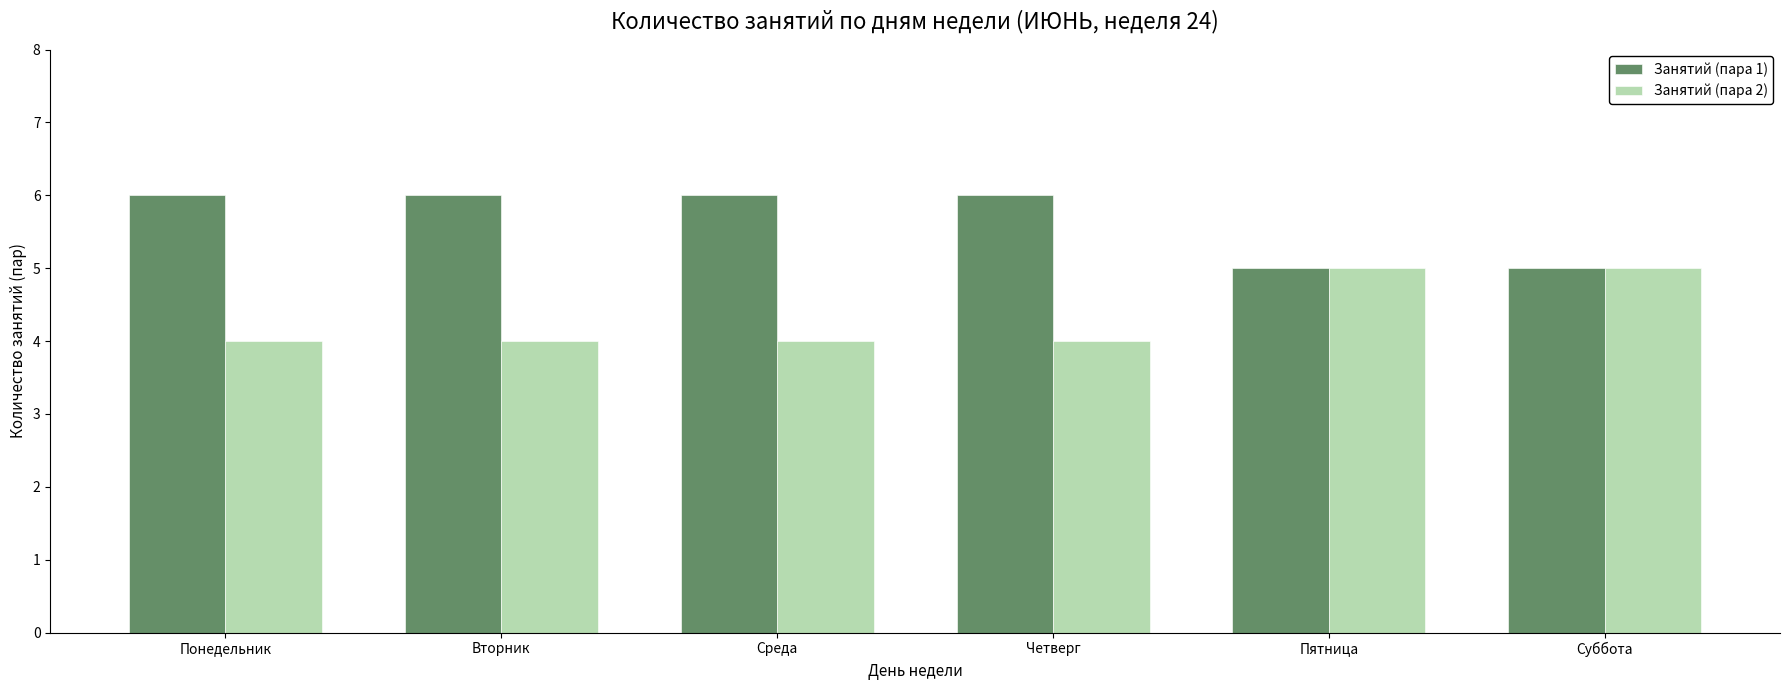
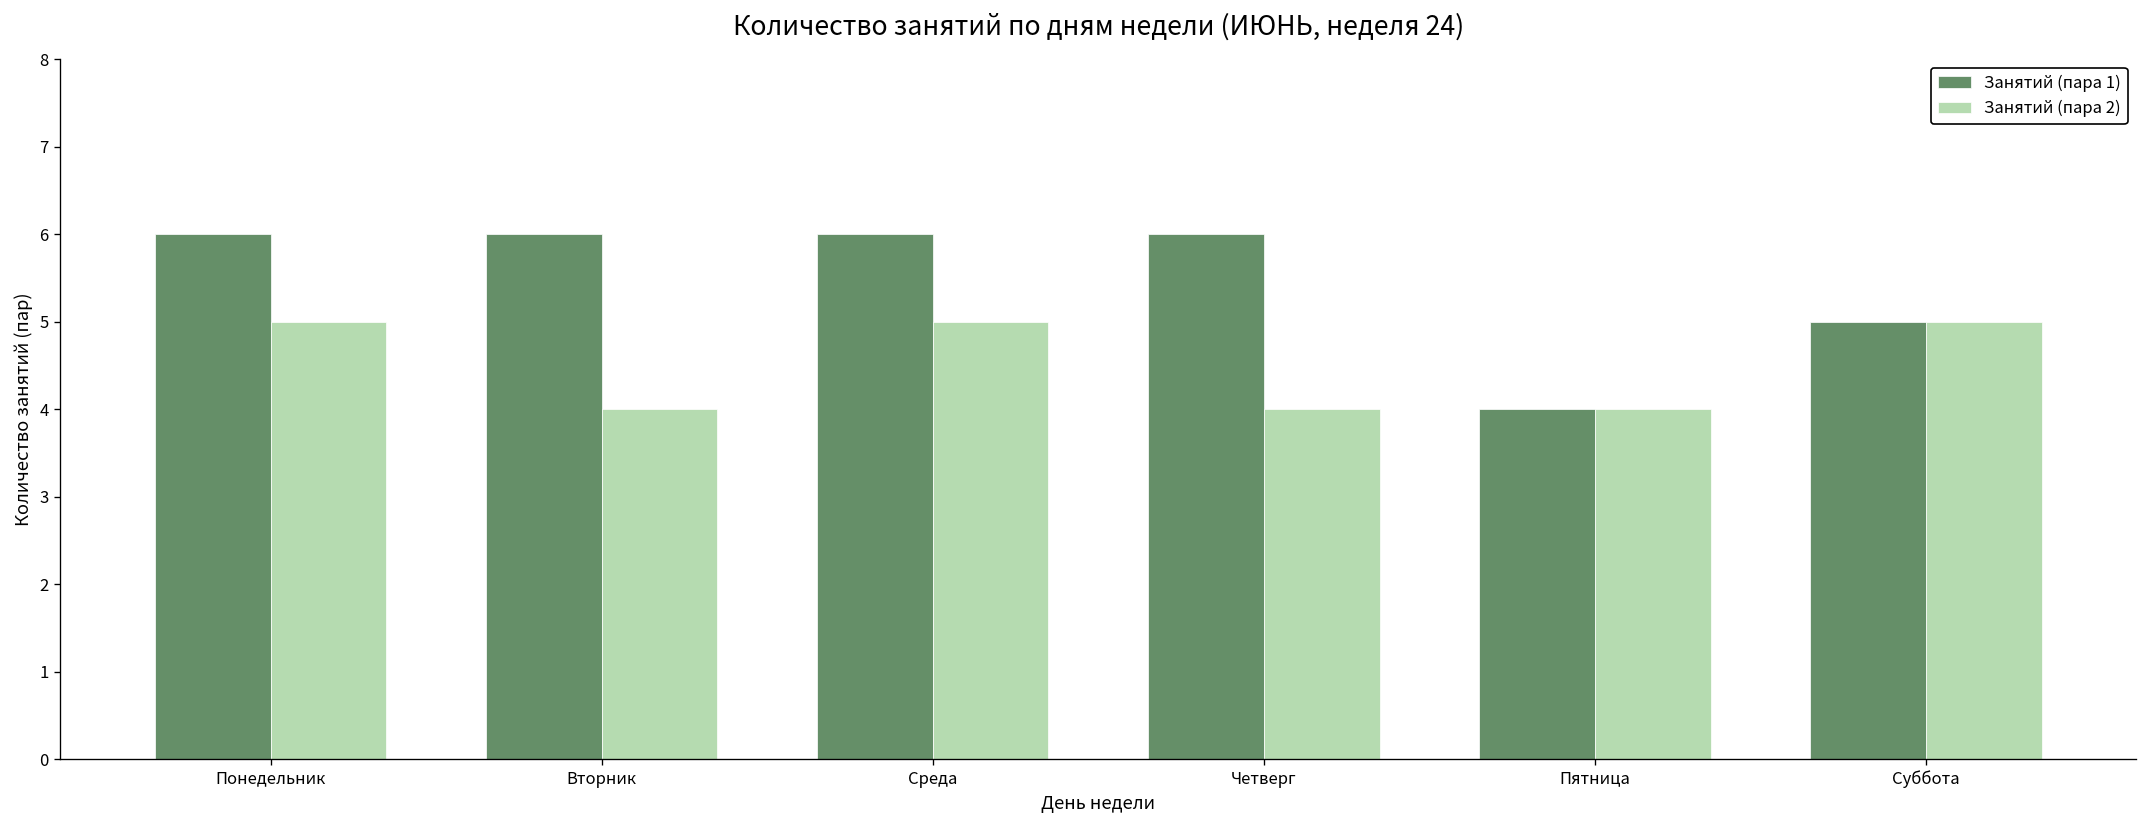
Занятий (пара 2), Понедельник: 4 -> 5
Занятий (пара 2), Среда: 4 -> 5
Занятий (пара 1), Пятница: 5 -> 4
Занятий (пара 2), Пятница: 5 -> 4
